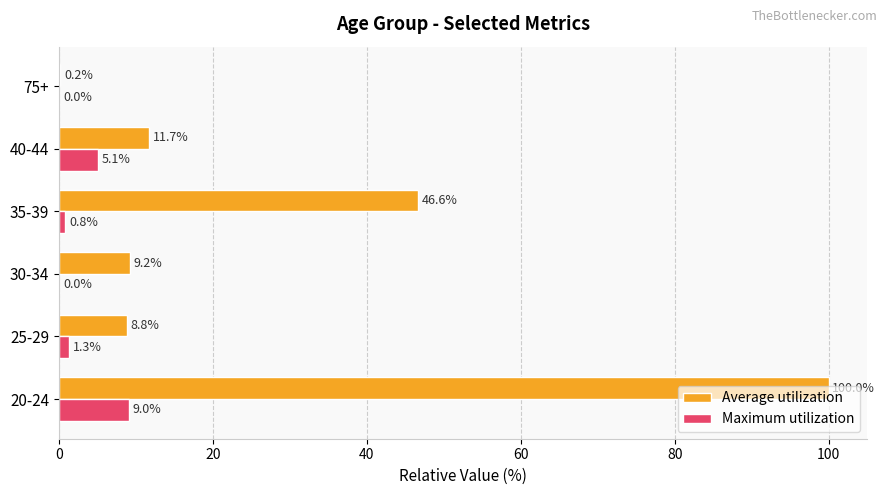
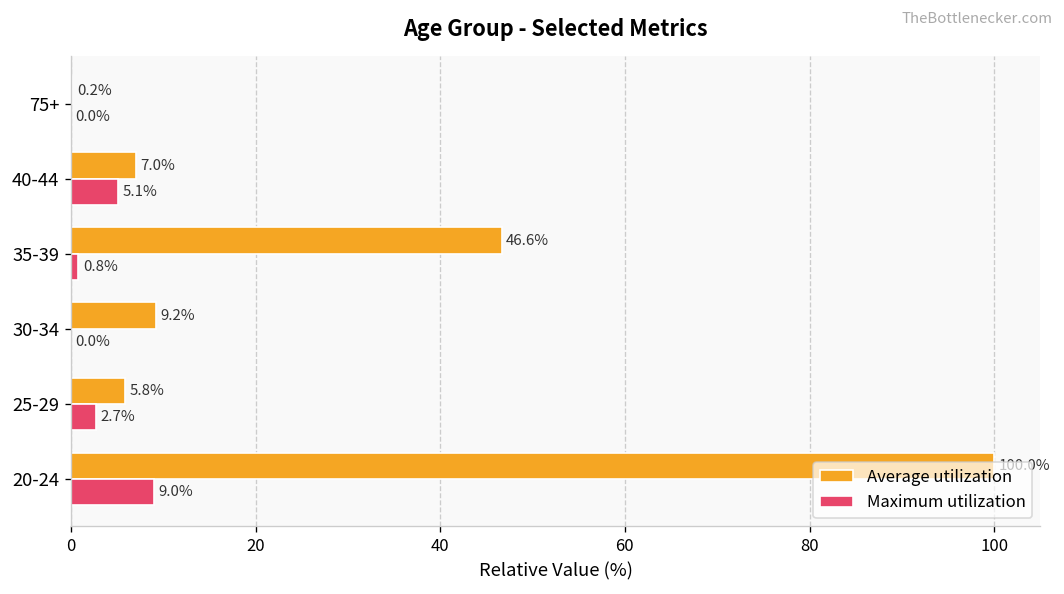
Average utilization, 40-44: 11.7% -> 7.0%
Average utilization, 25-29: 8.8% -> 5.8%
Maximum utilization, 25-29: 1.3% -> 2.7%
